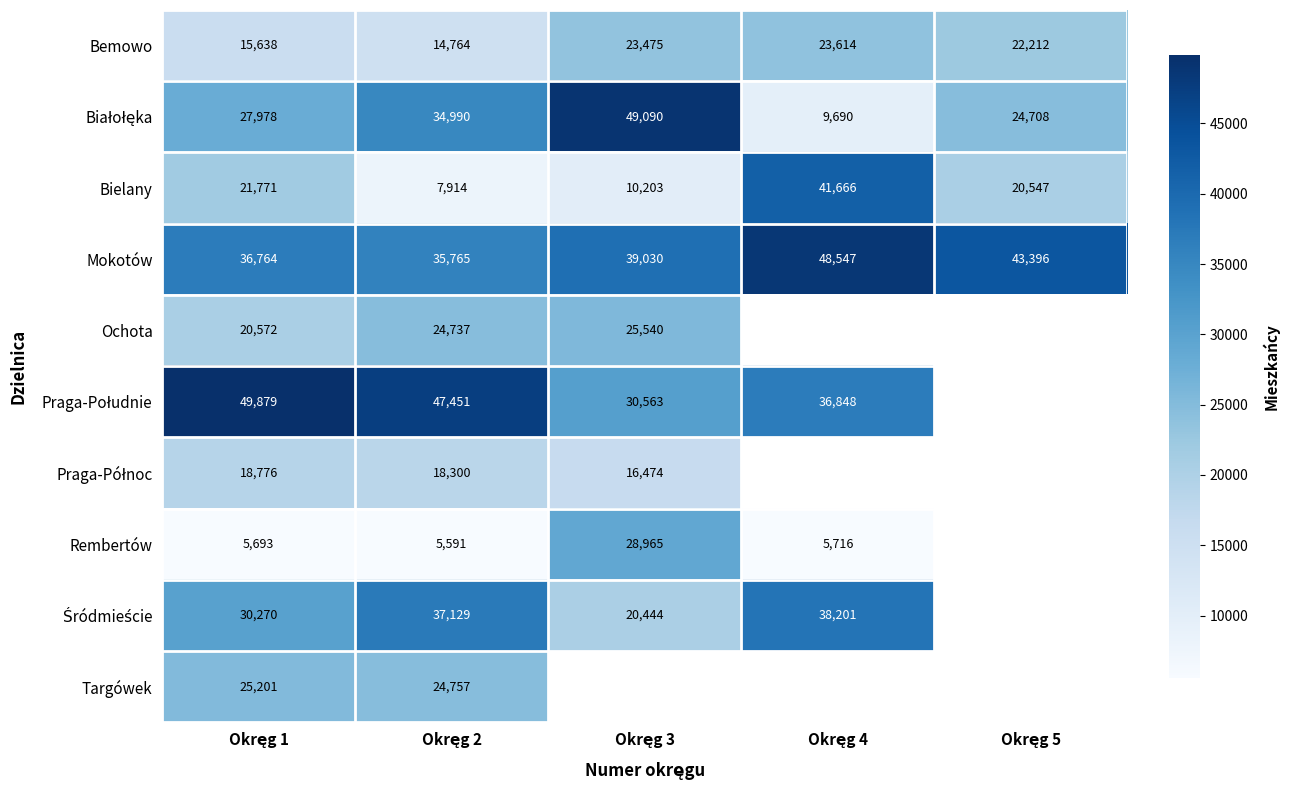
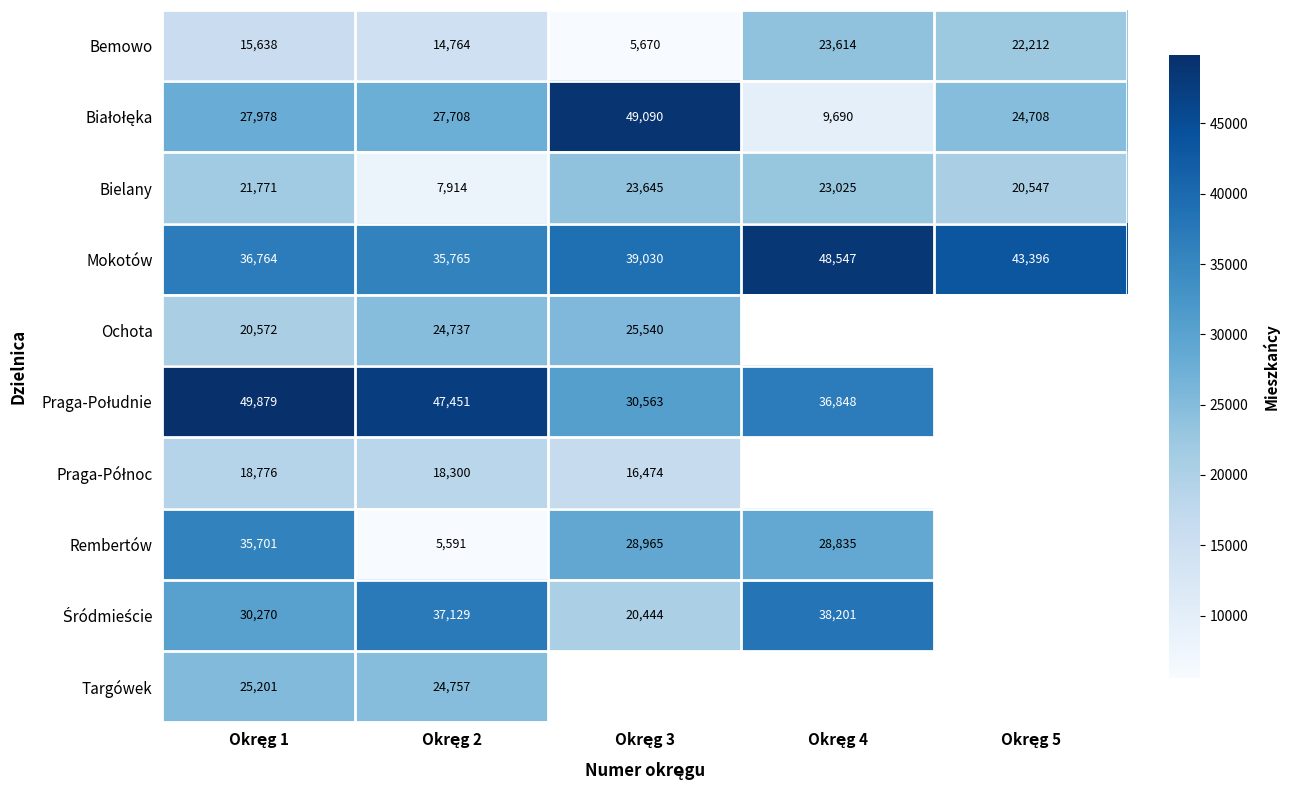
Bemowo, Okręg 3: 23,475 -> 5,670
Białołęka, Okręg 2: 34,990 -> 27,708
Bielany, Okręg 3: 10,203 -> 23,645
Bielany, Okręg 4: 41,666 -> 23,025
Rembertów, Okręg 1: 5,693 -> 35,701
Rembertów, Okręg 4: 5,716 -> 28,835
